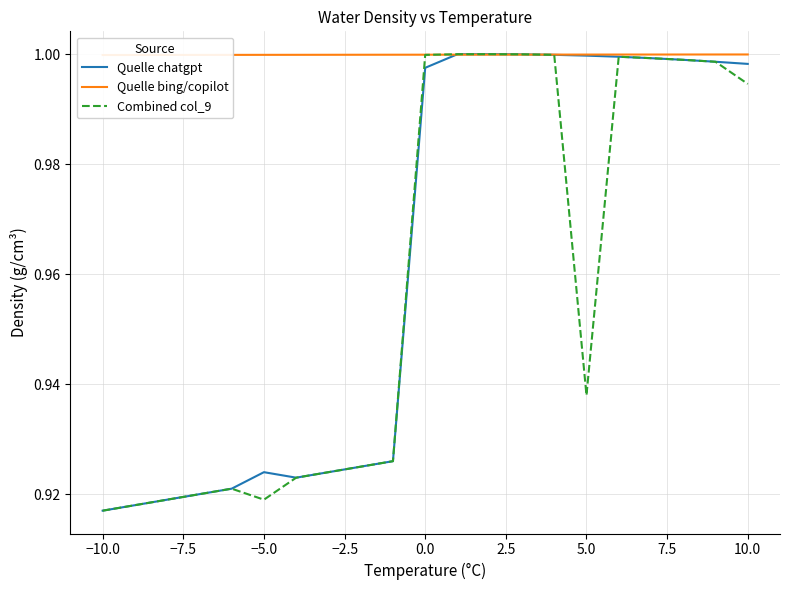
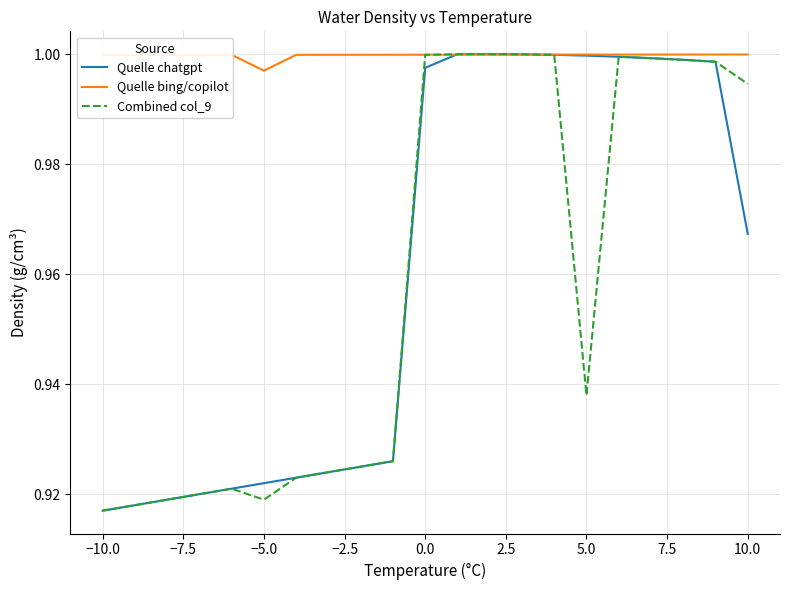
Quelle chatgpt, −5.0: 0.924 -> 0.922
Quelle bing/copilot, −5.0: 1.000 -> 0.997
Quelle chatgpt, 10.0: 0.998 -> 0.967
